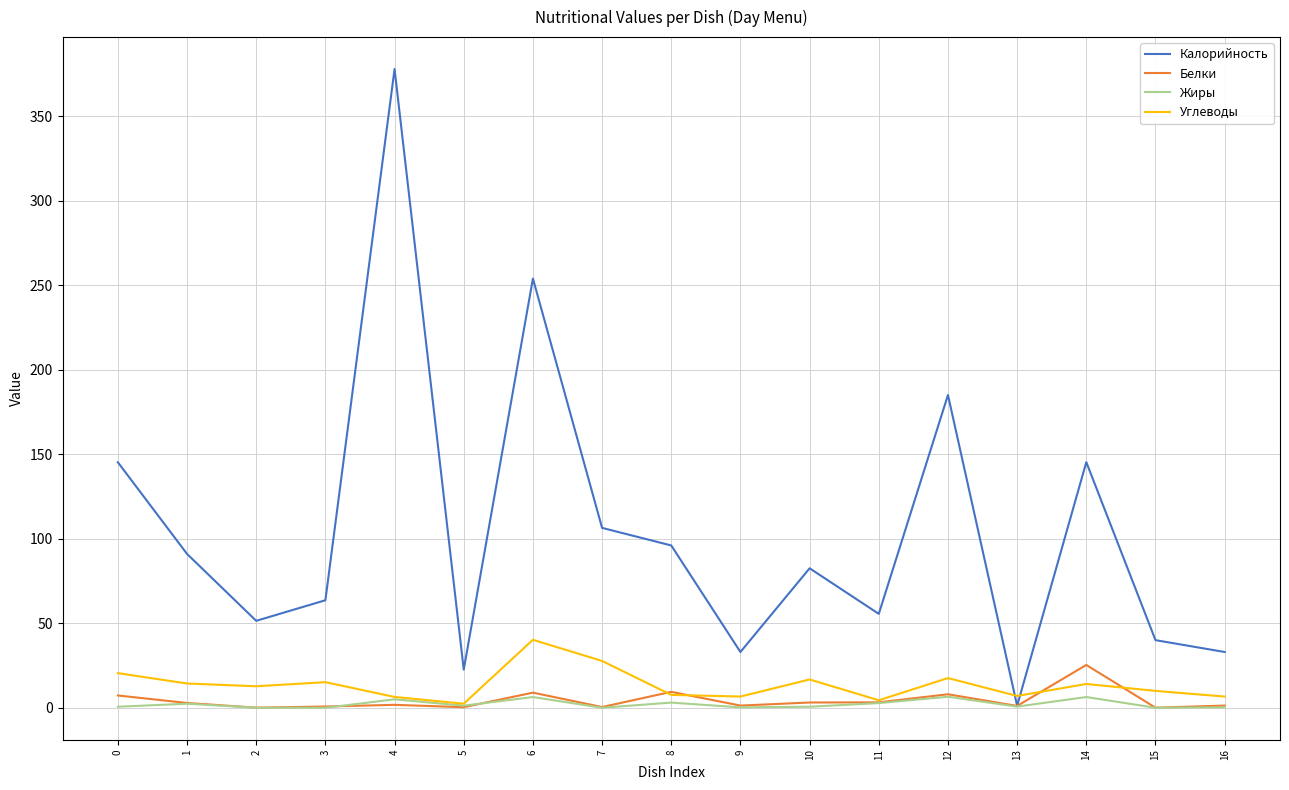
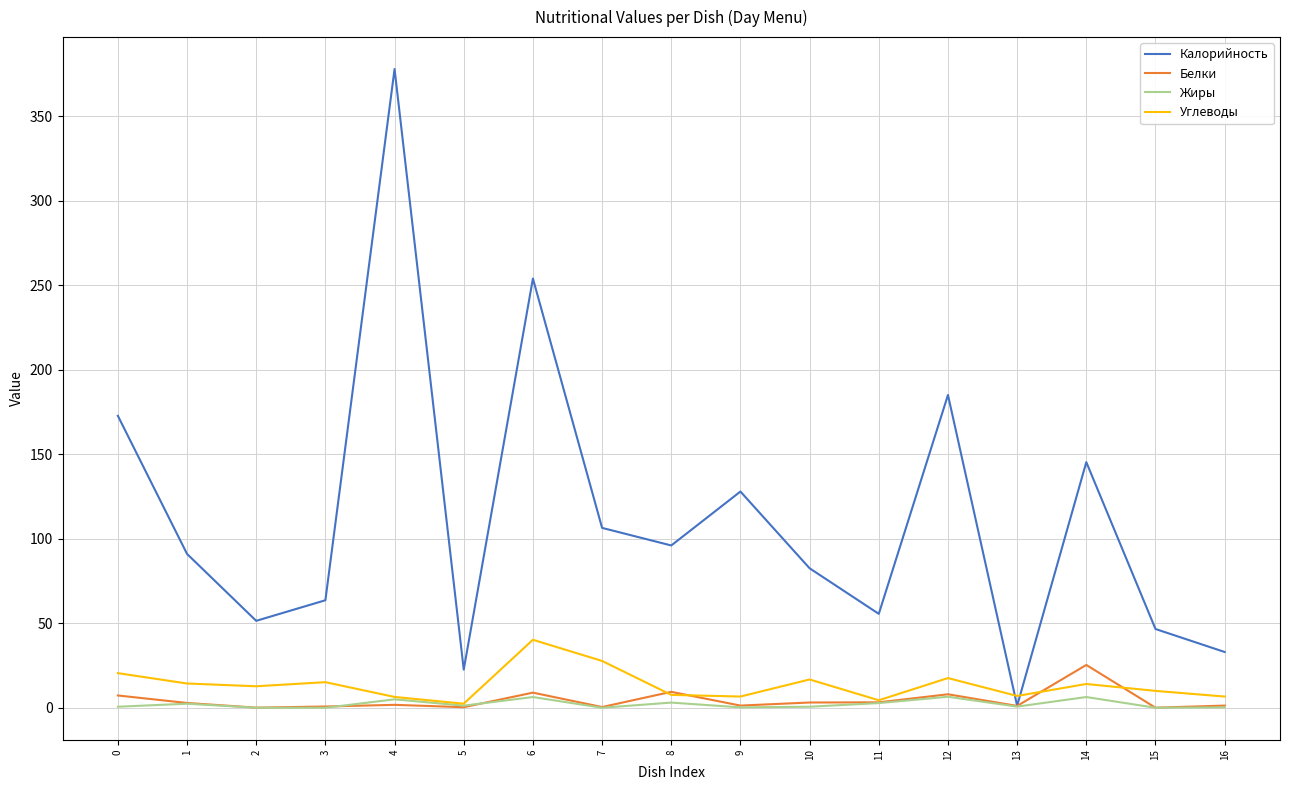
Калорийность, 0: 145 -> 173
Калорийность, 9: 33 -> 128
Калорийность, 15: 40 -> 47
